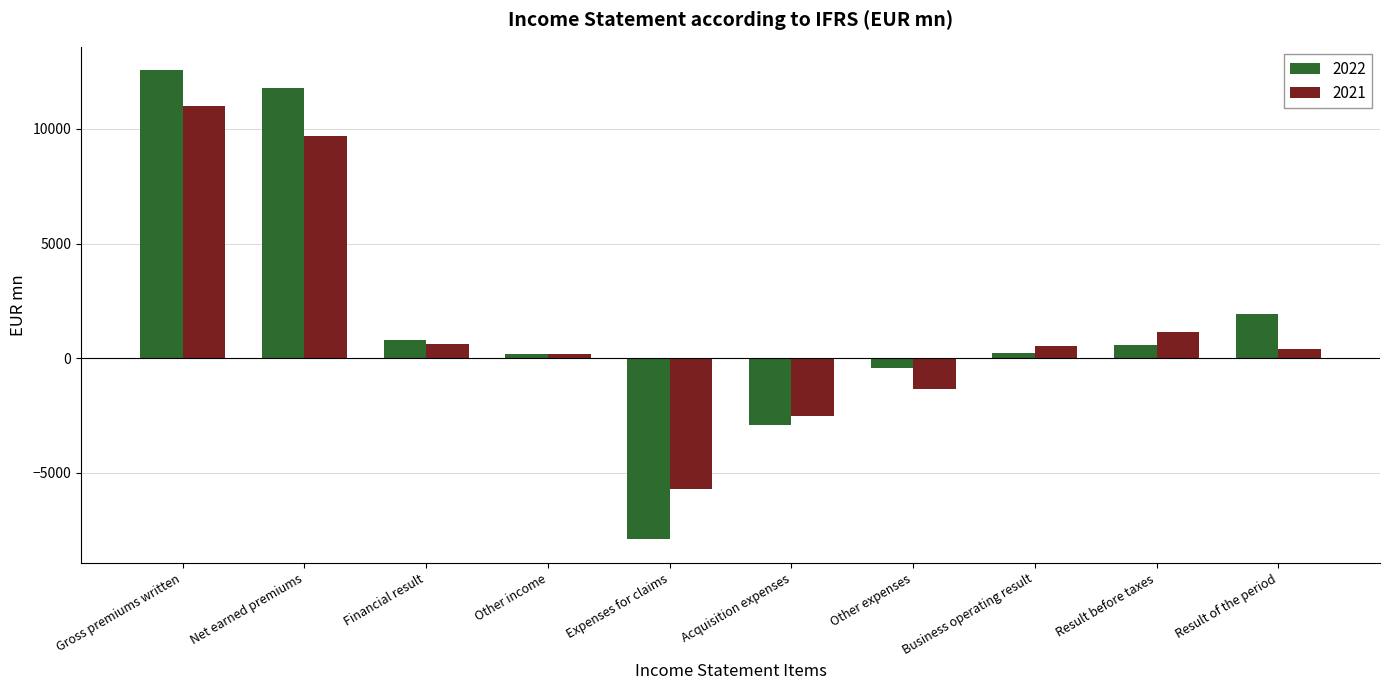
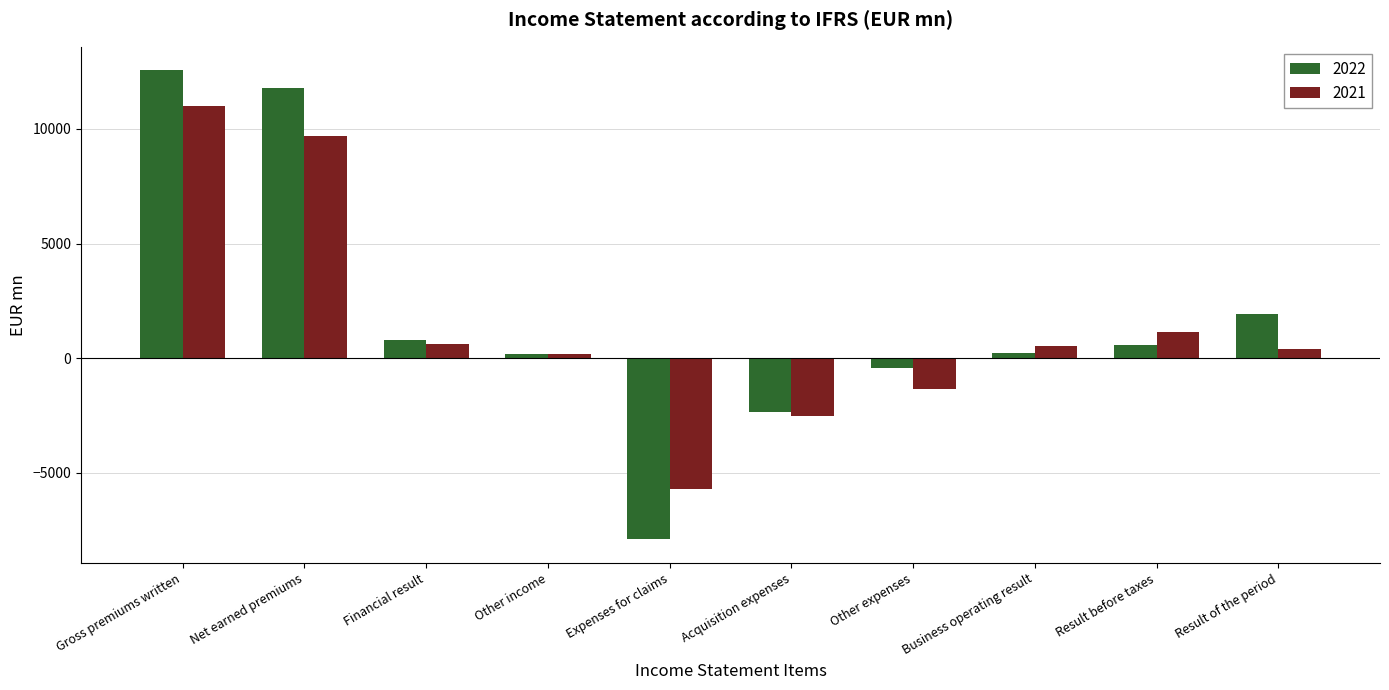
2022, Acquisition expenses: -2900 -> -2300
